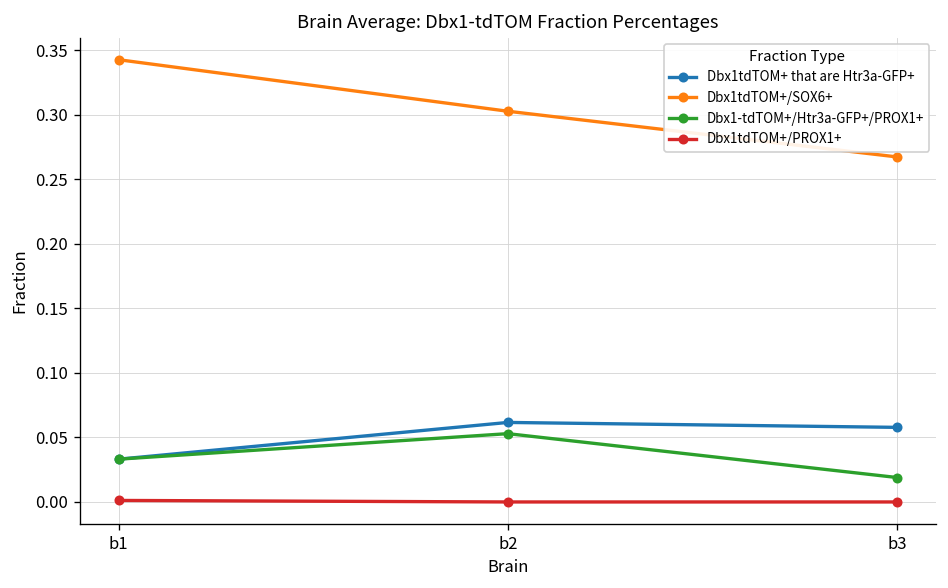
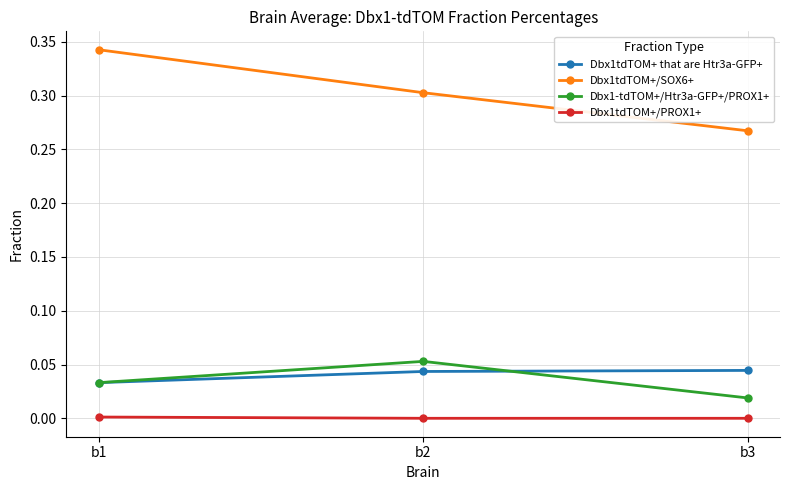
Dbx1tdTOM+ that are Htr3a-GFP+, b2: 0.062 -> 0.044
Dbx1tdTOM+ that are Htr3a-GFP+, b3: 0.058 -> 0.045
